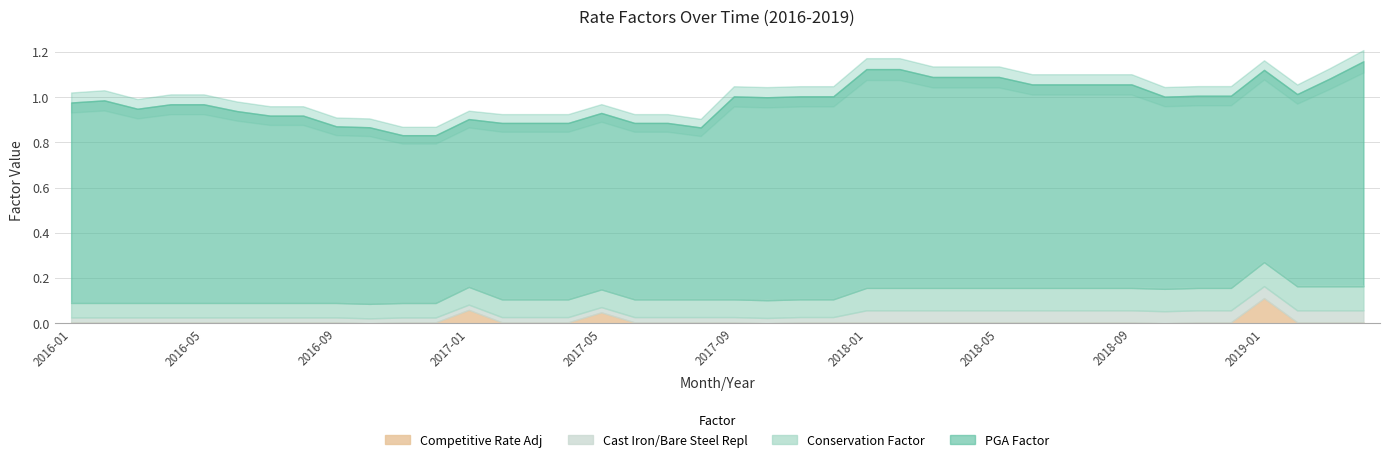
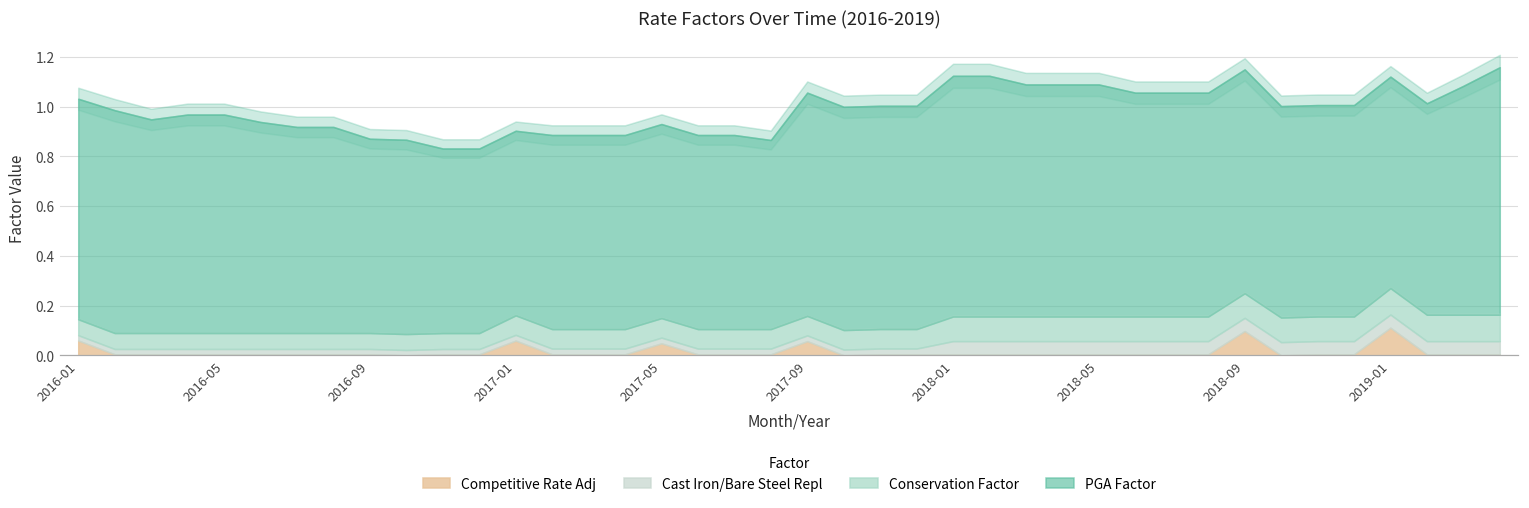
Competitive Rate Adj, 2016-01: 0.00 -> 0.06
Competitive Rate Adj, 2017-09: 0.00 -> 0.06
Competitive Rate Adj, 2018-09: 0.00 -> 0.10
